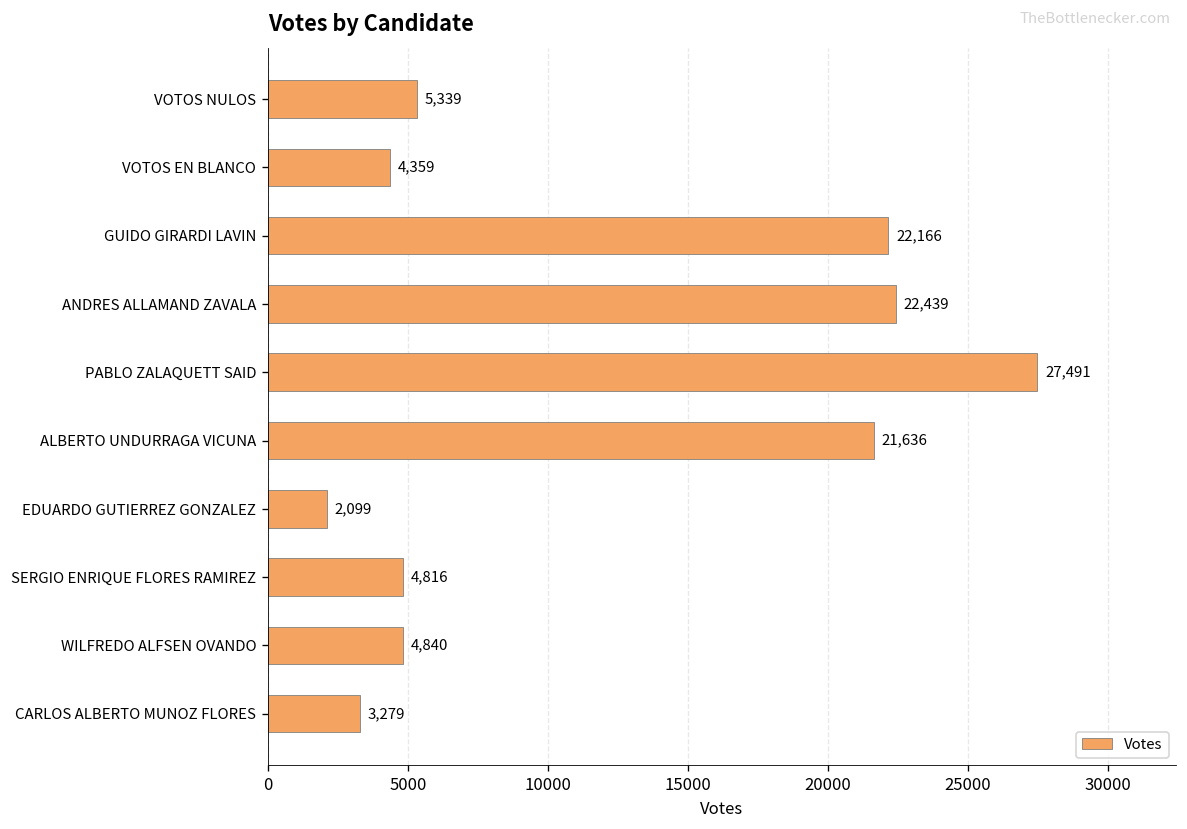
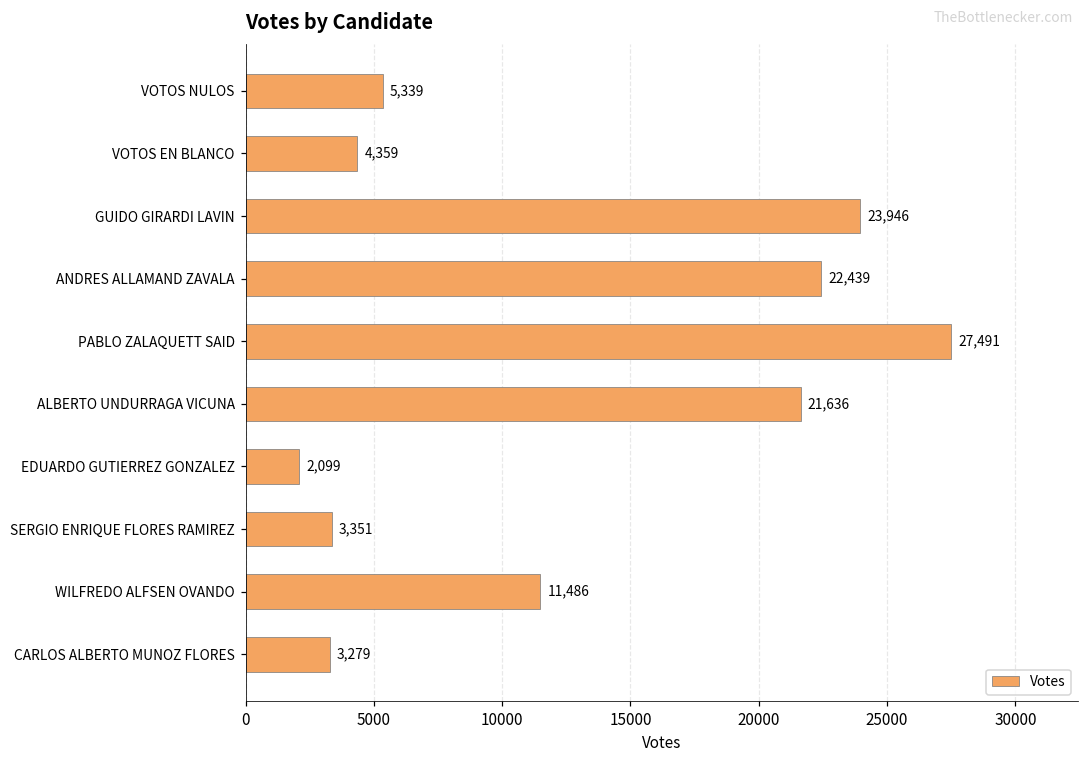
GUIDO GIRARDI LAVIN: 22,166 -> 23,946
SERGIO ENRIQUE FLORES RAMIREZ: 4,816 -> 3,351
WILFREDO ALFSEN OVANDO: 4,840 -> 11,486
